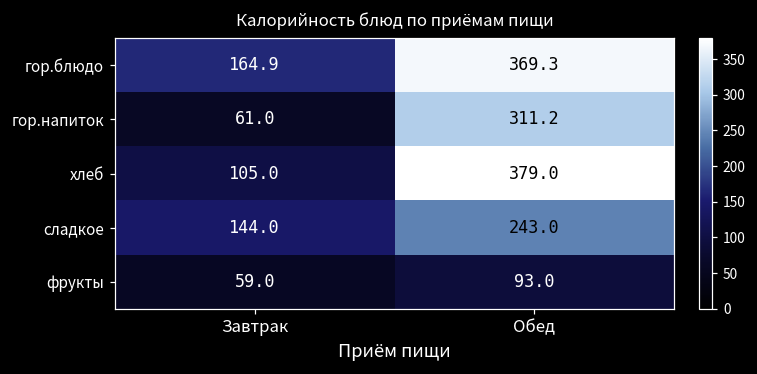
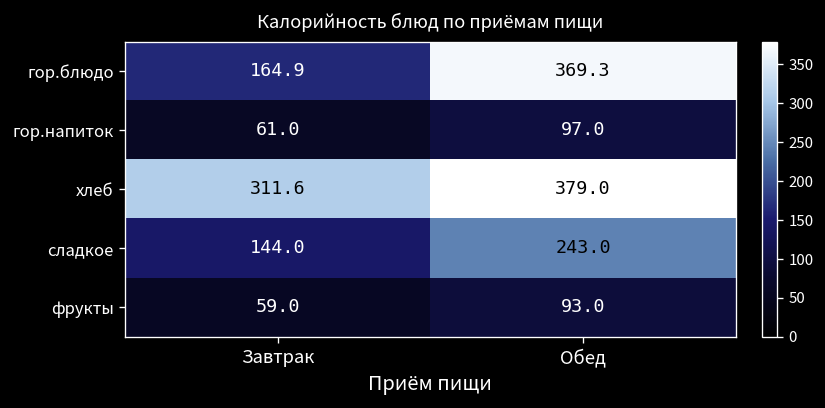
гор.напиток, Обед: 311.2 -> 97.0
хлеб, Завтрак: 105.0 -> 311.6
